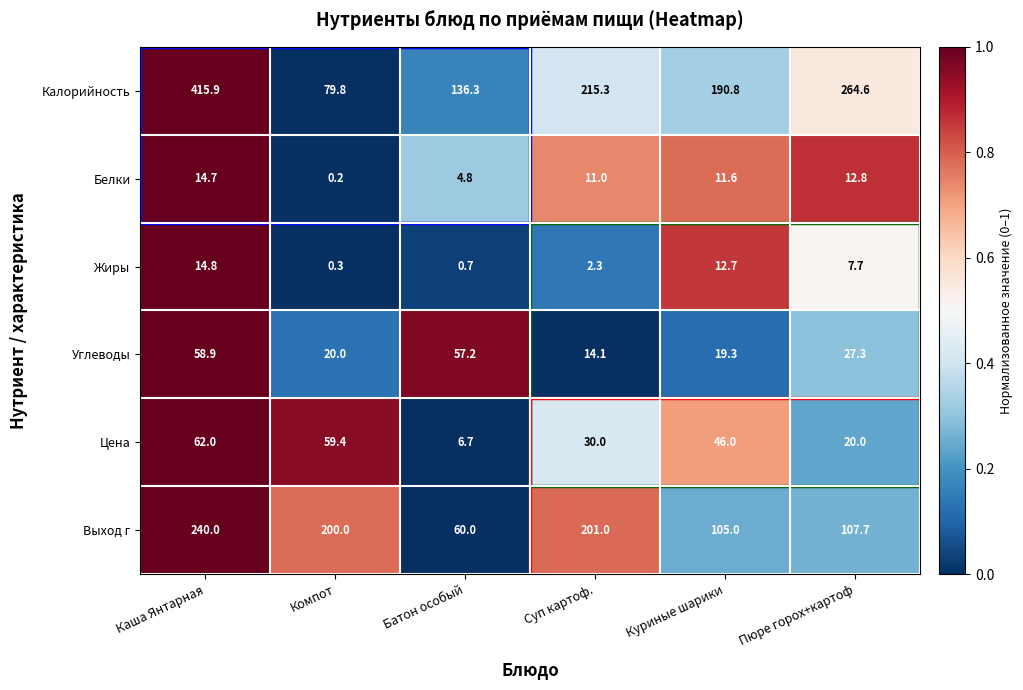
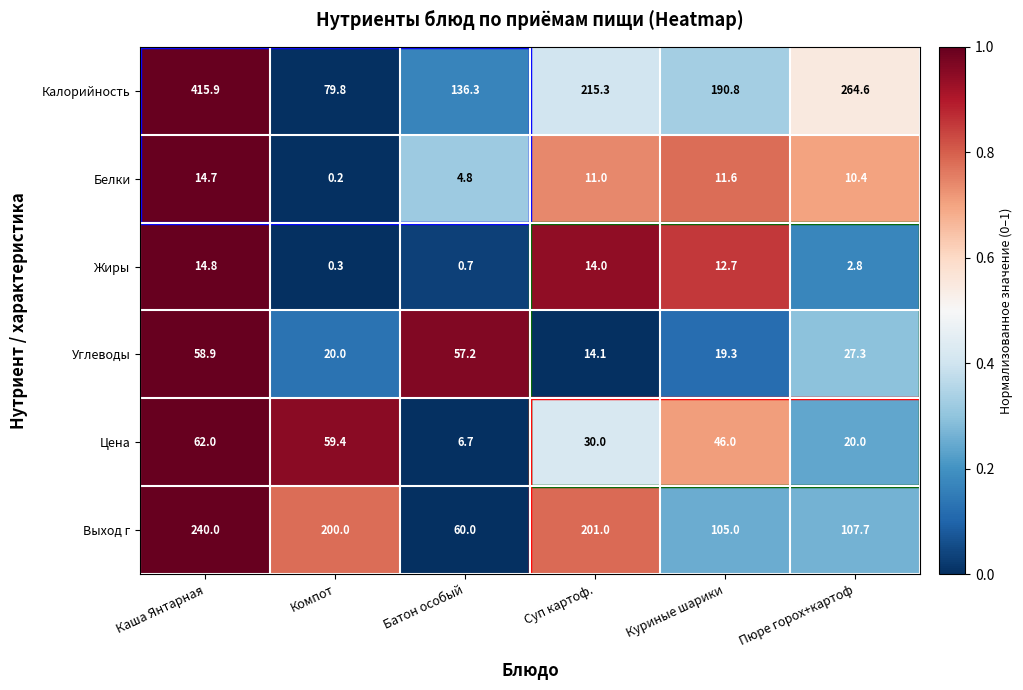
Белки, Пюре горох+картоф: 12.8 -> 10.4
Жиры, Суп картоф.: 2.3 -> 14.0
Жиры, Пюре горох+картоф: 7.7 -> 2.8
